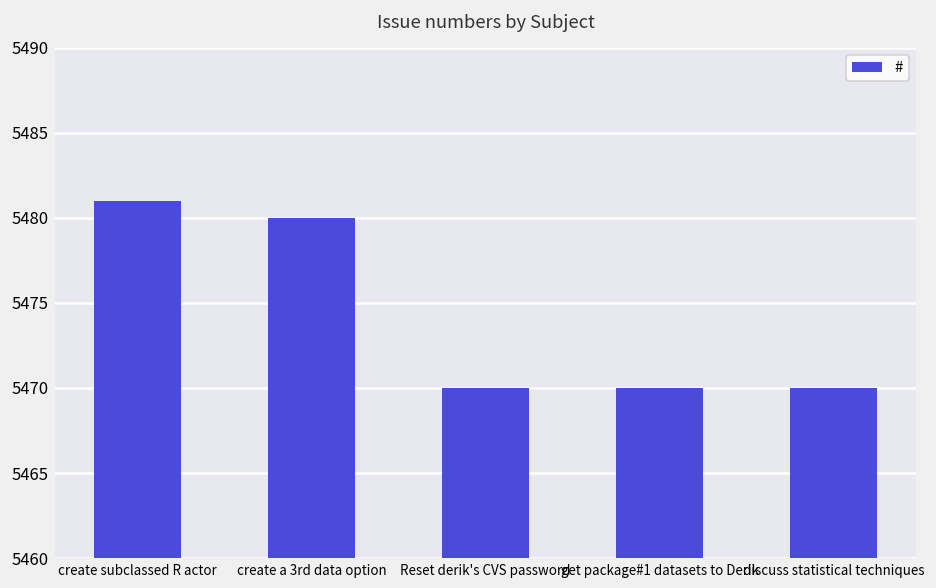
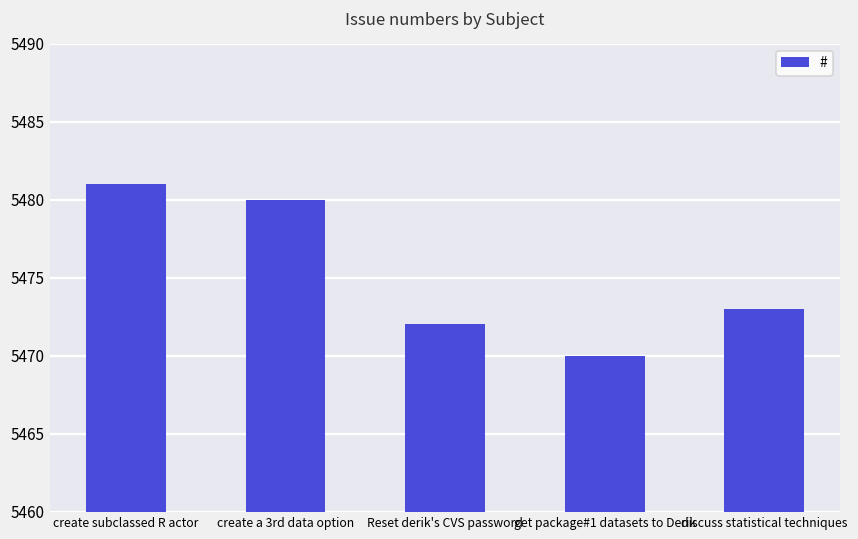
Reset derik's CVS password: 5470 -> 5472
discuss statistical techniques: 5470 -> 5473
